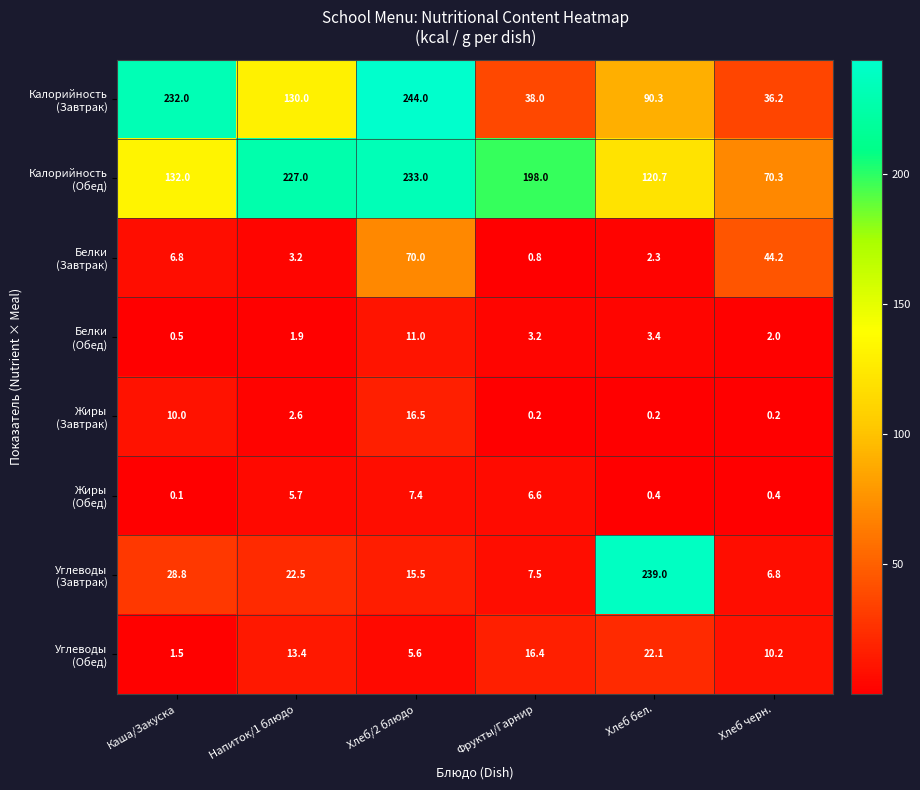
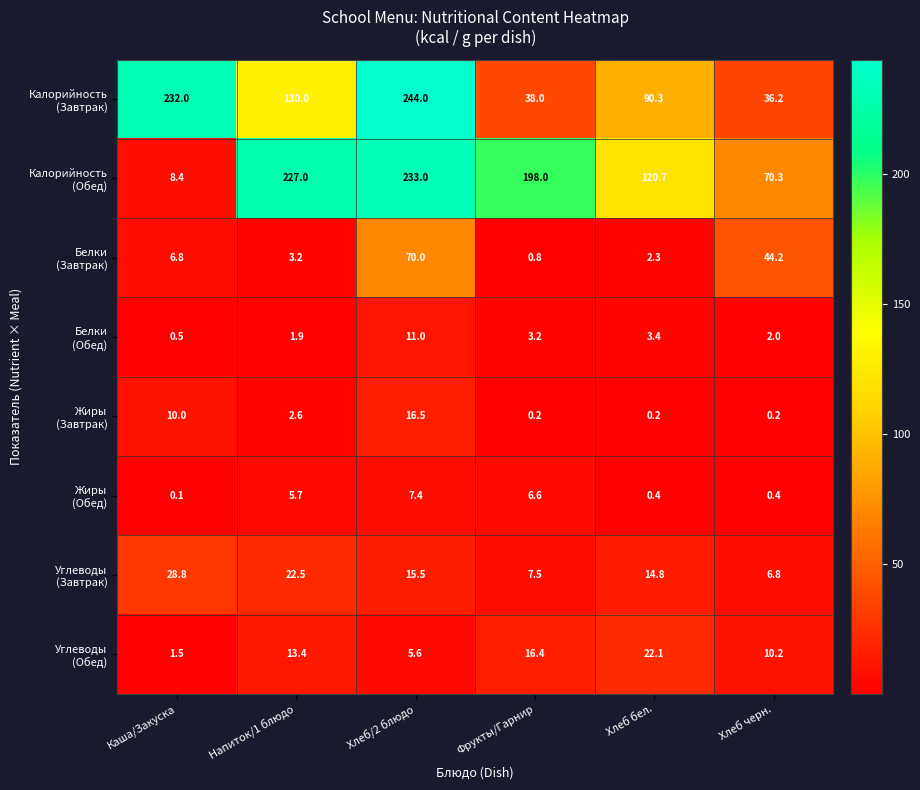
Калорийность (Обед), Каша/Закуска: 132.0 -> 8.4
Углеводы (Завтрак), Хлеб бел.: 239.0 -> 14.8
